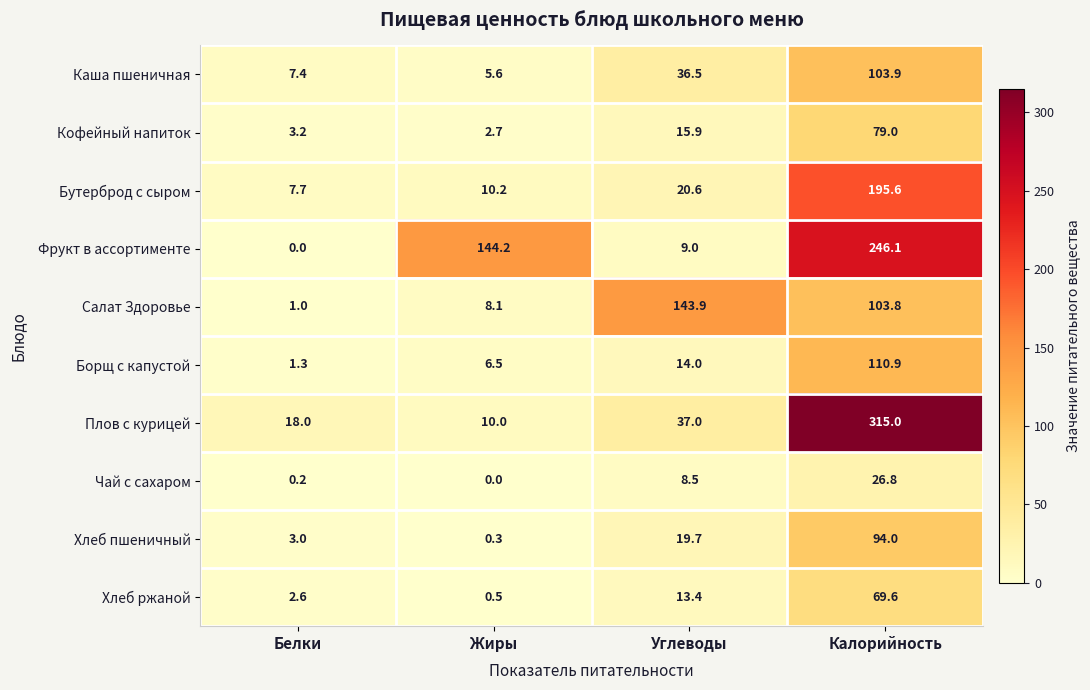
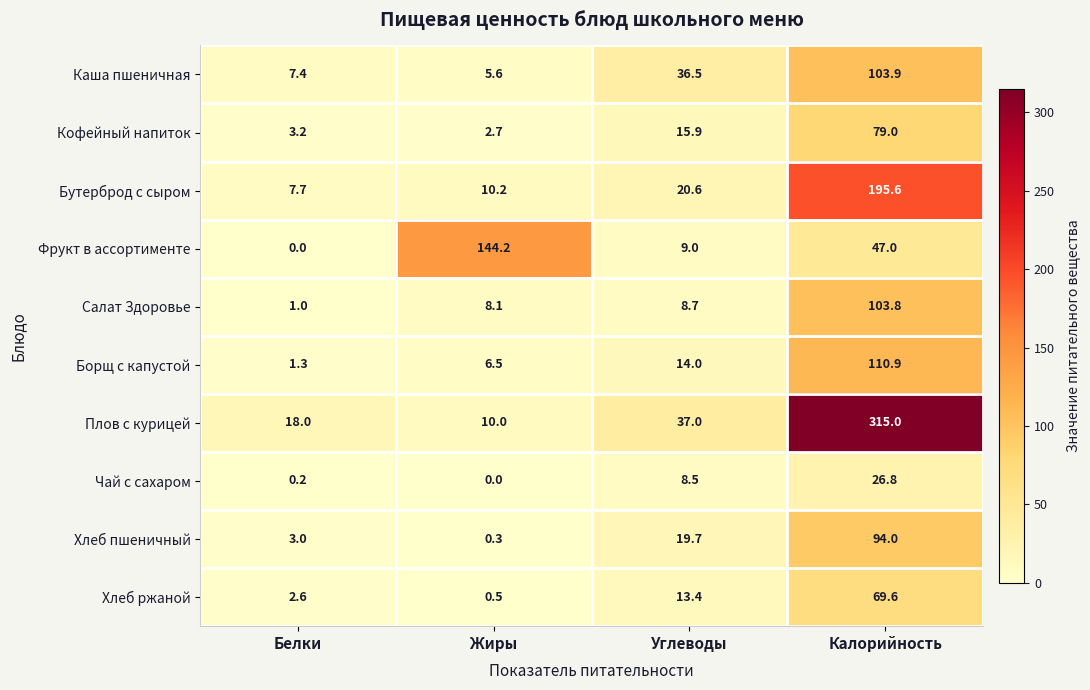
Фрукт в ассортименте, Калорийность: 246.1 -> 47.0
Салат Здоровье, Углеводы: 143.9 -> 8.7
